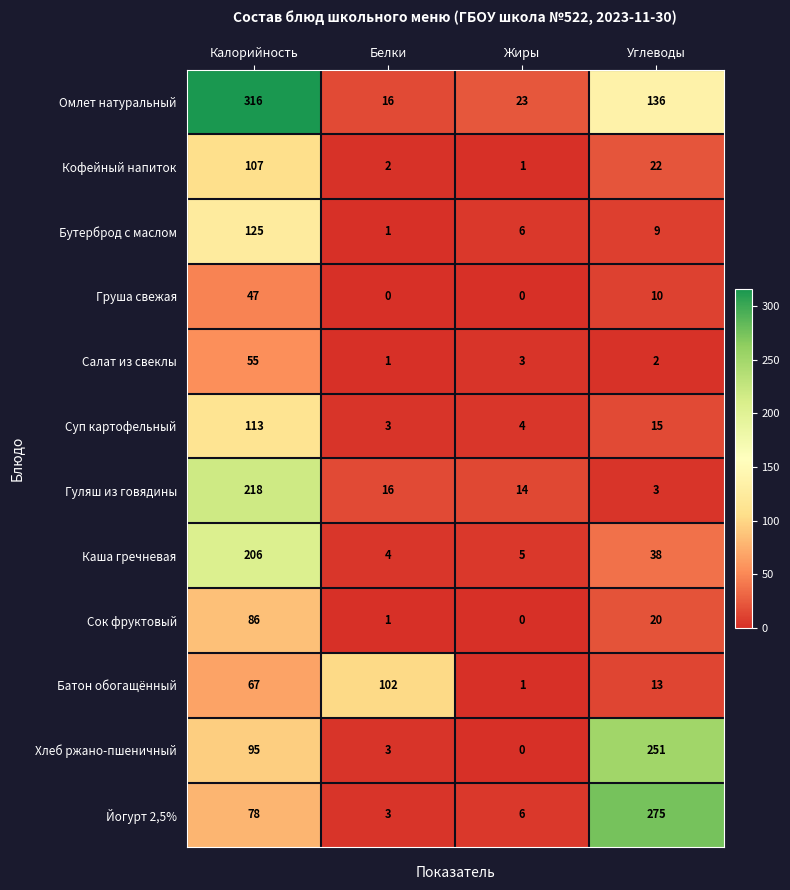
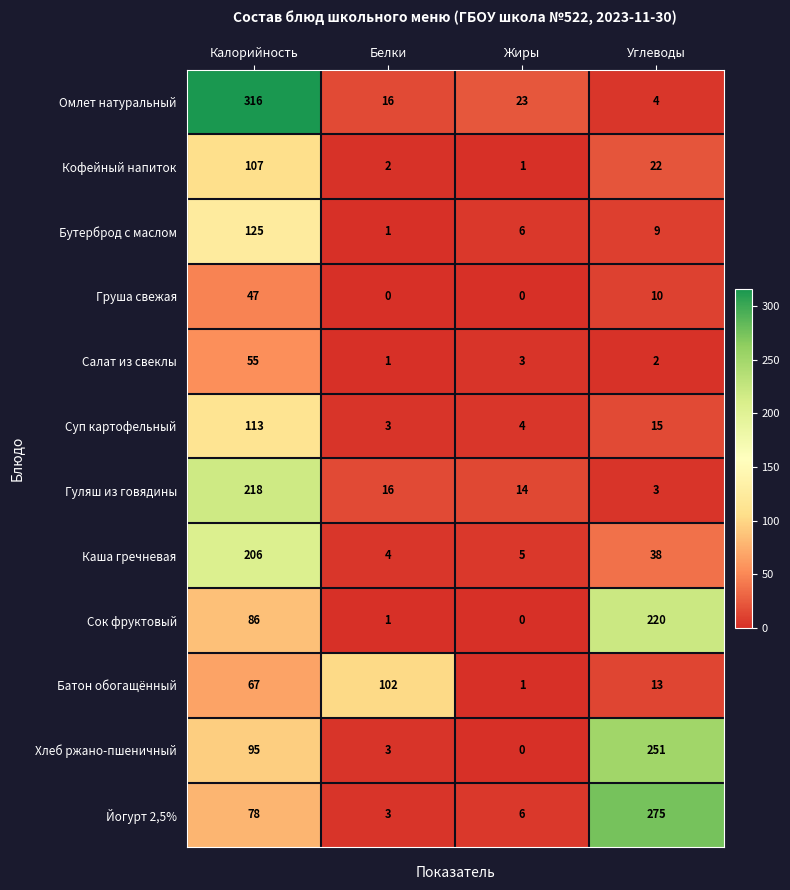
Омлет натуральный, Углеводы: 136 -> 4
Сок фруктовый, Углеводы: 20 -> 220
